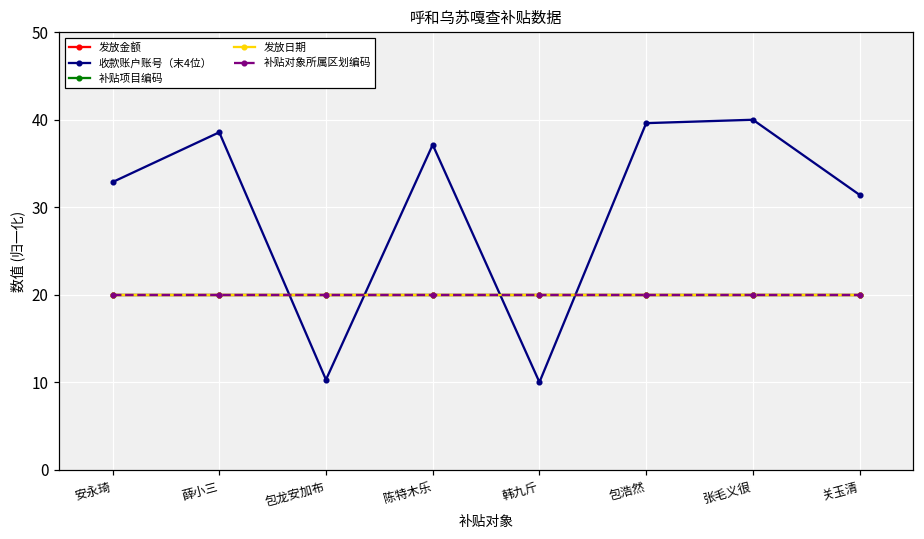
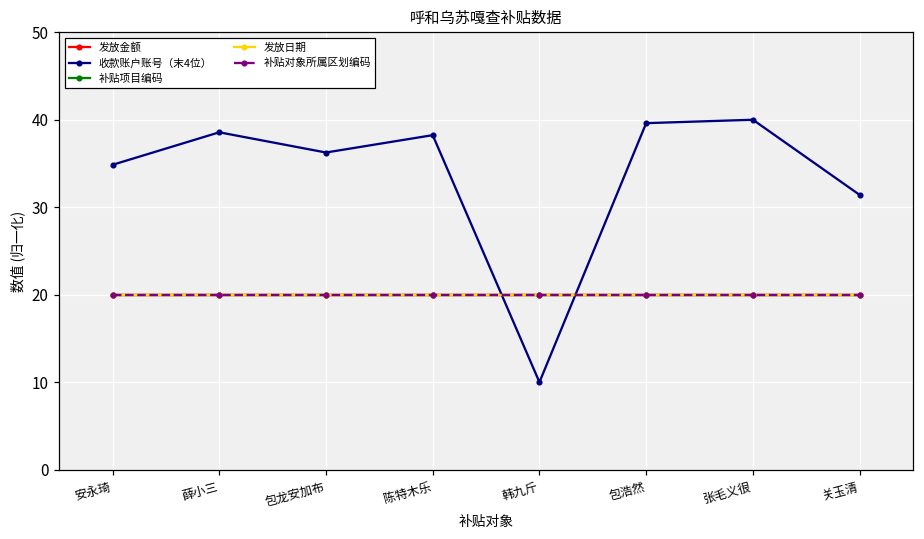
收款账户账号（末4位）, 安永琦: 33 -> 35
收款账户账号（末4位）, 包龙安加布: 10 -> 36
收款账户账号（末4位）, 陈特木乐: 37 -> 38
